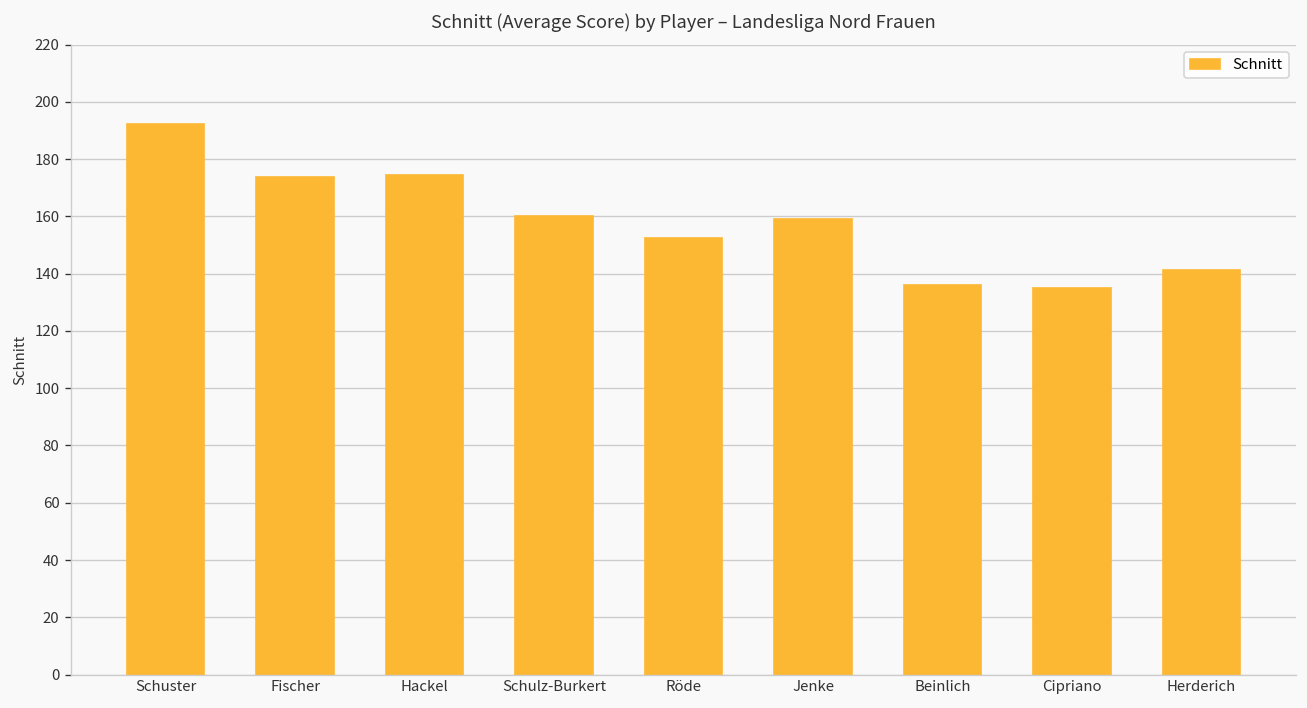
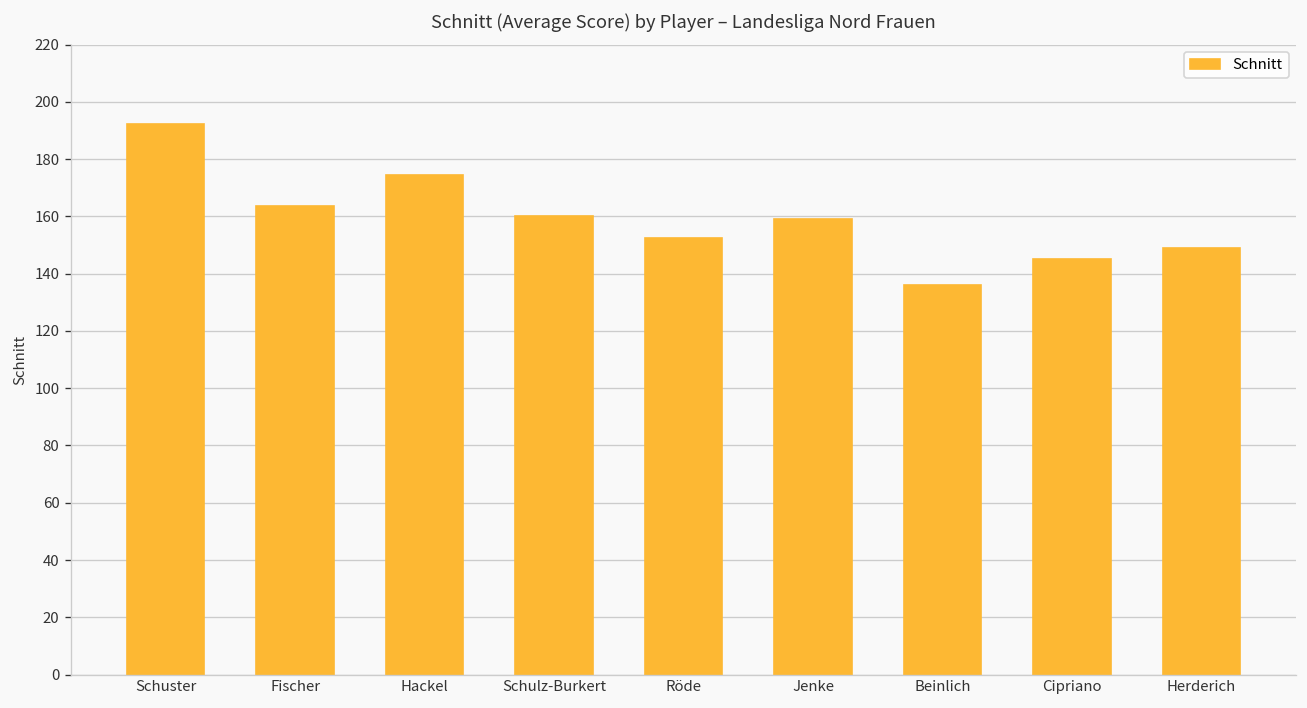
Fischer: 174 -> 164
Cipriano: 135 -> 145
Herderich: 141 -> 149
